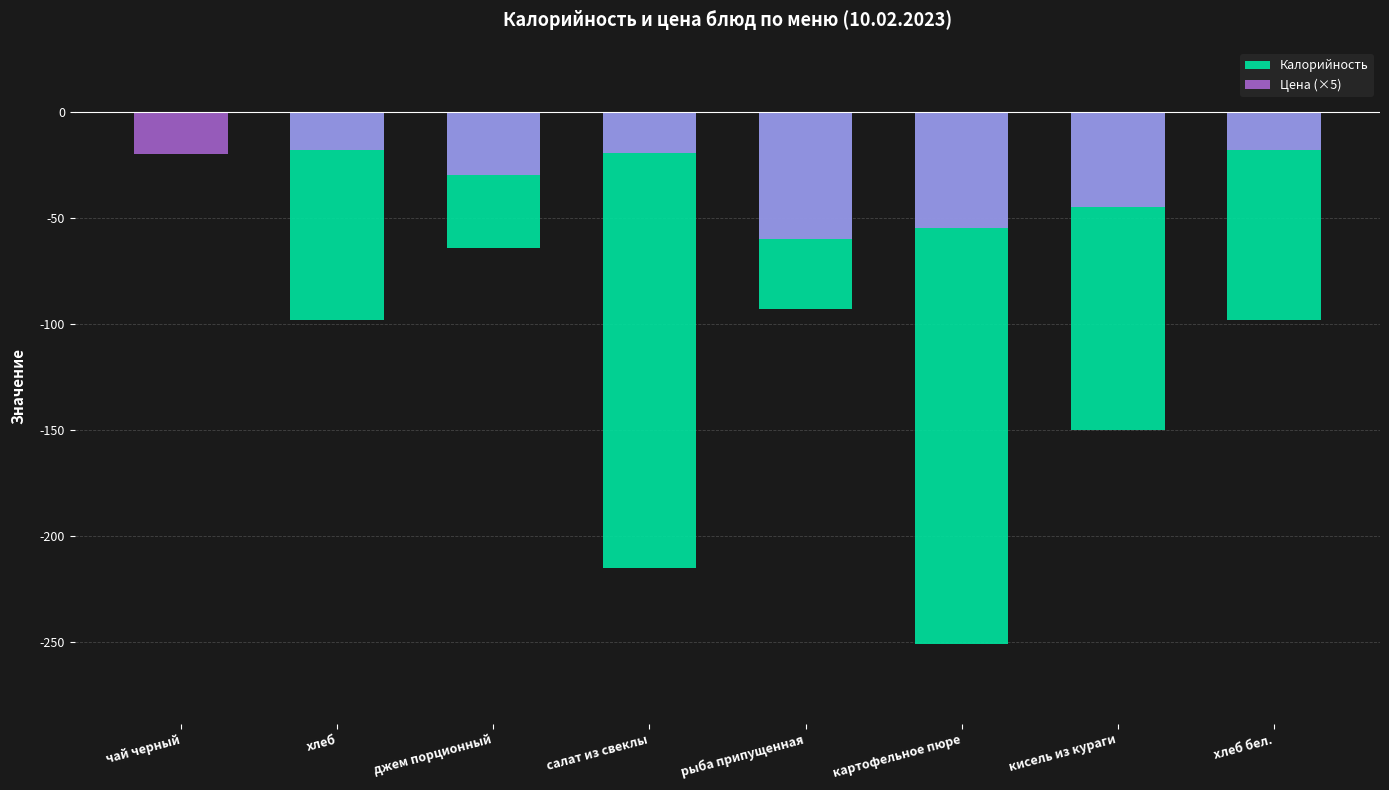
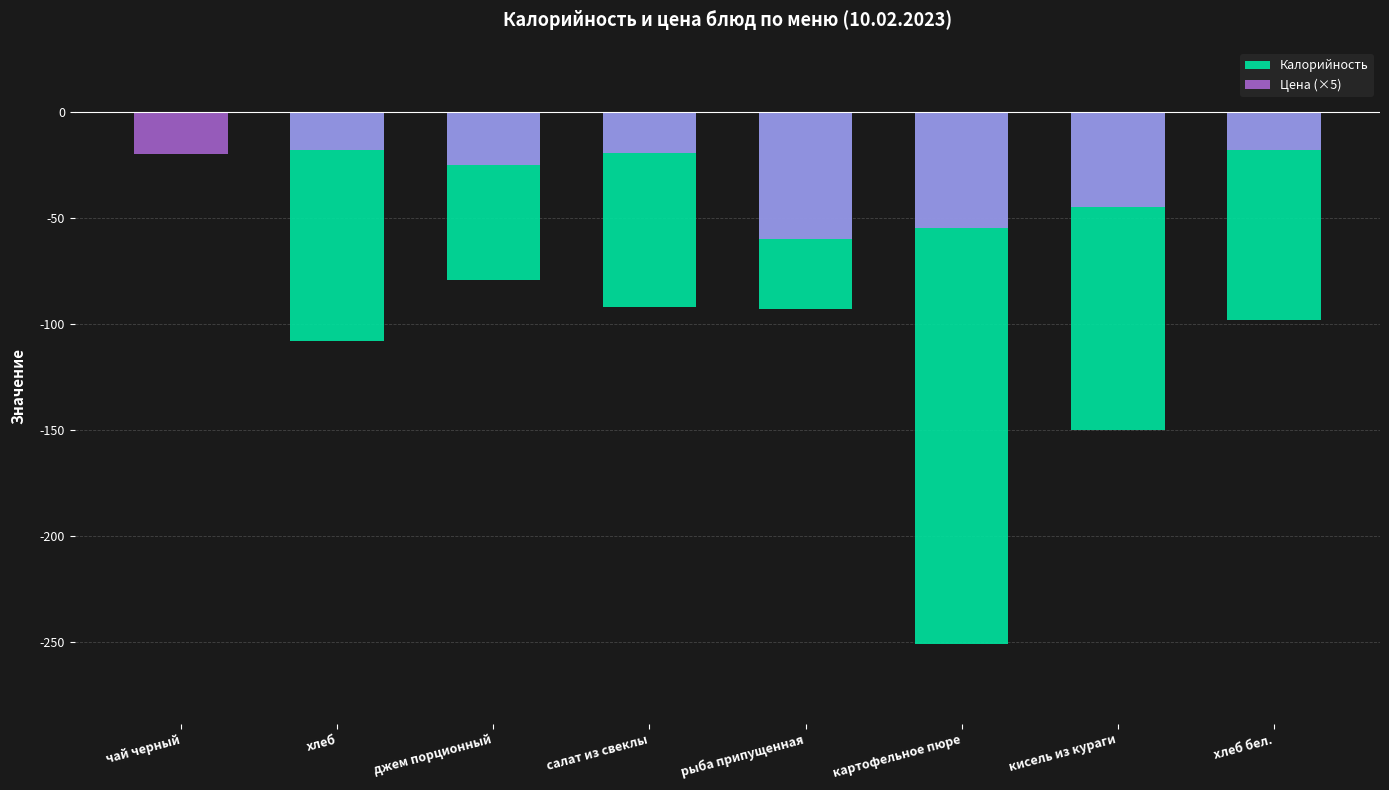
Калорийность, хлеб: -98 -> -108
Калорийность, джем порционный: -64 -> -80
Цена (×5), джем порционный: -30 -> -25
Калорийность, салат из свеклы: -215 -> -92
